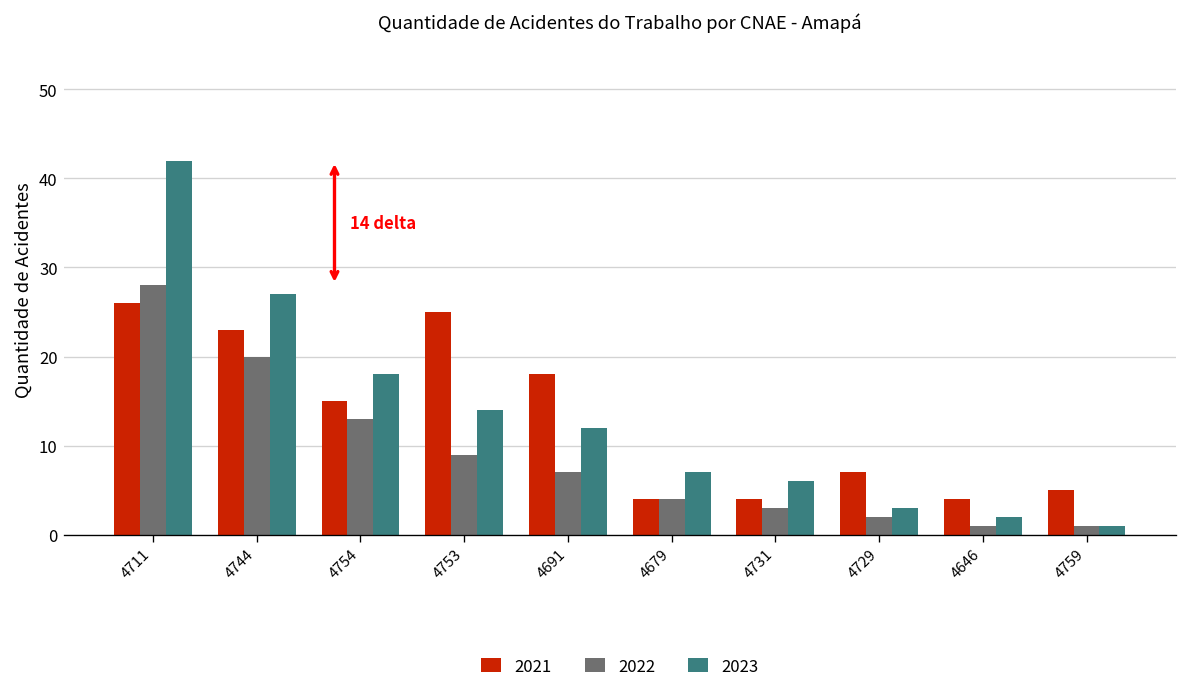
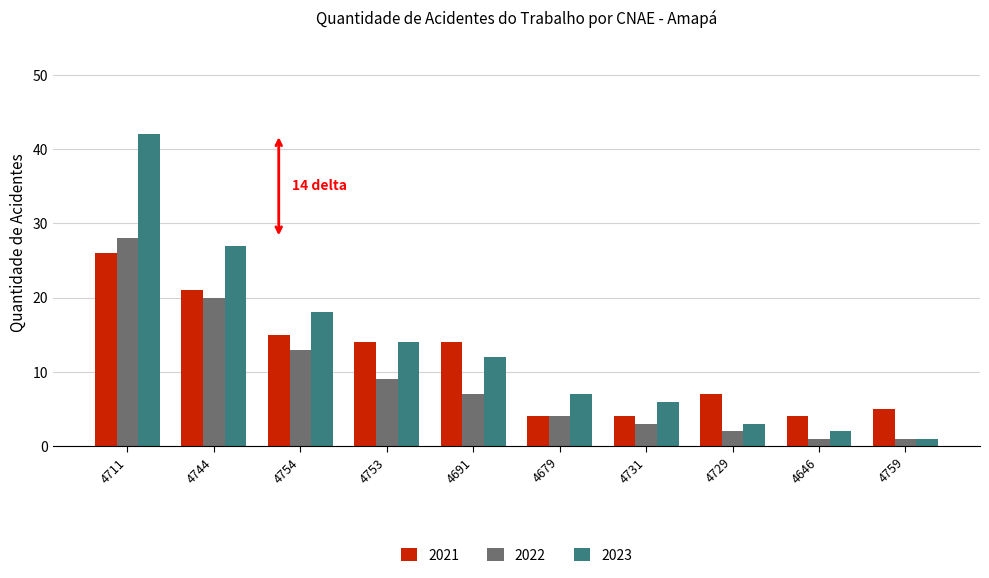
2021, 4744: 23 -> 21
2021, 4753: 25 -> 14
2021, 4691: 18 -> 14
